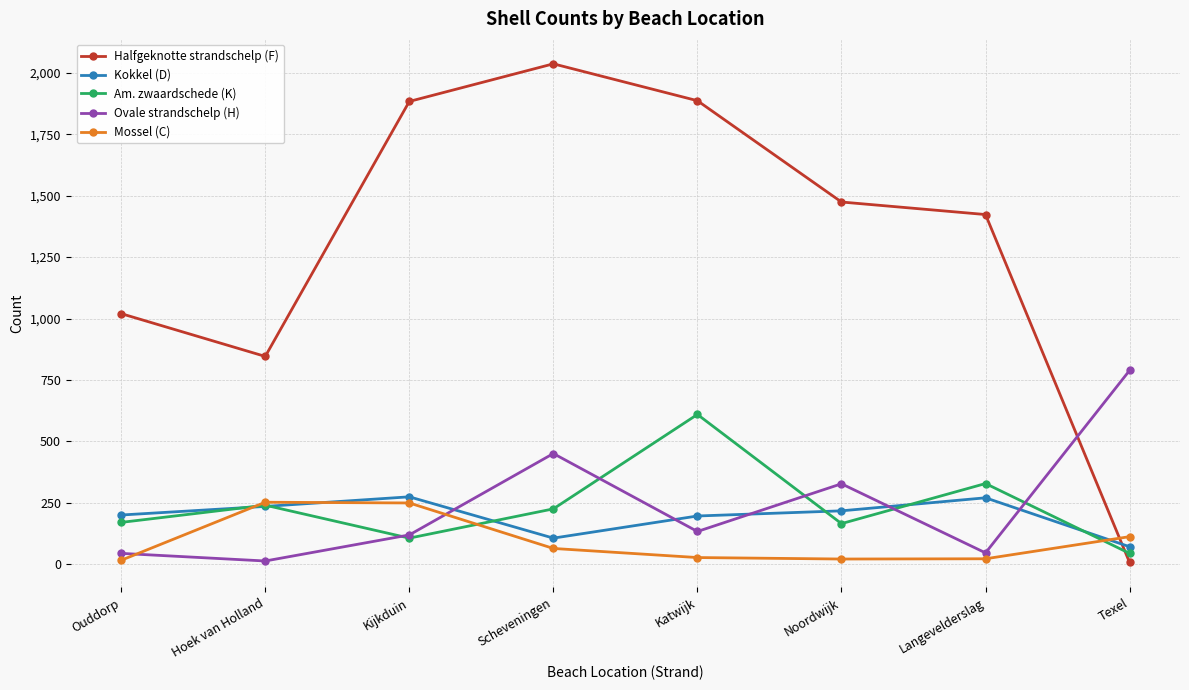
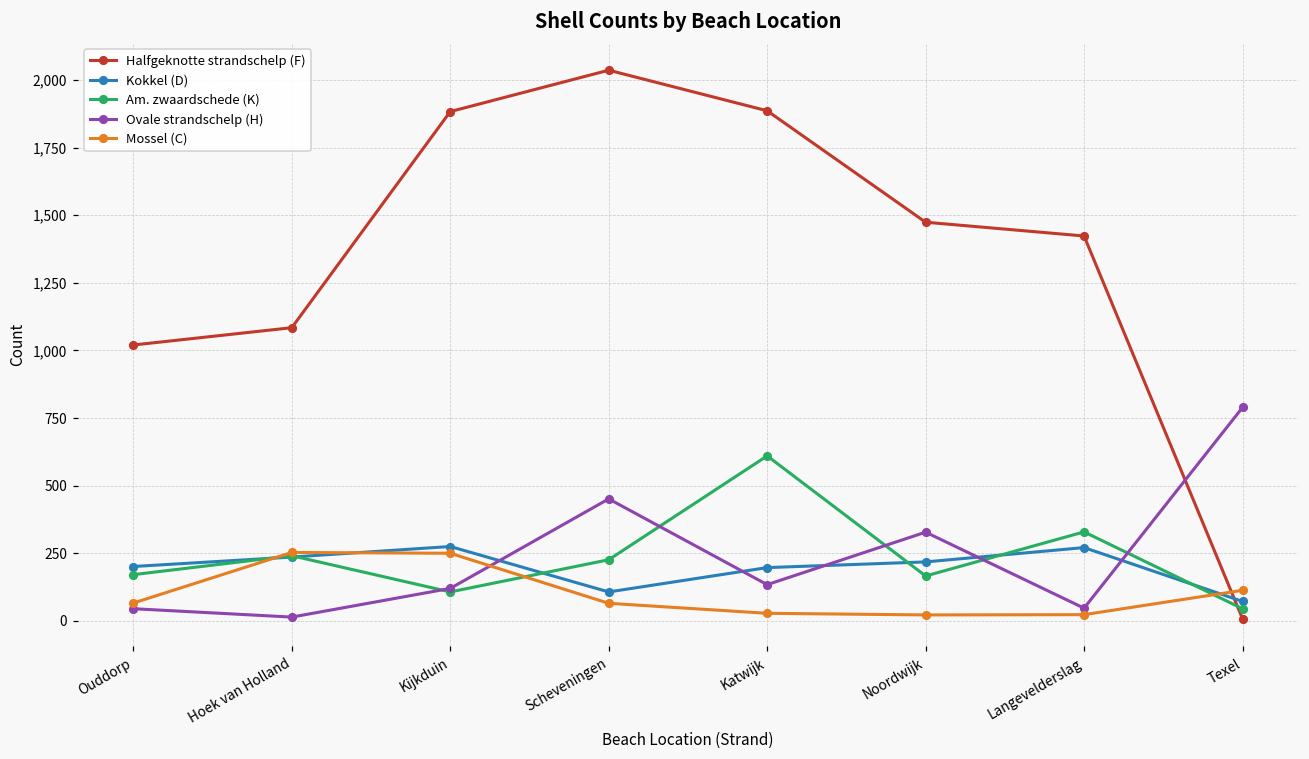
Mossel (C), Ouddorp: 20 -> 70
Halfgeknotte strandschelp (F), Hoek van Holland: 850 -> 1,080
